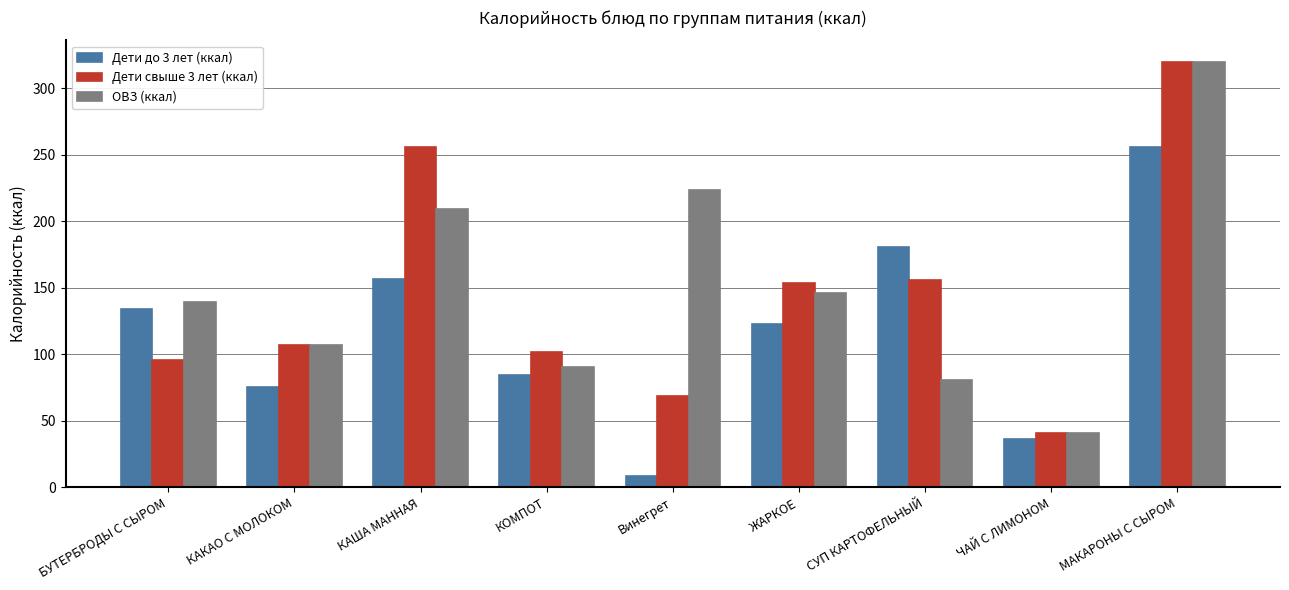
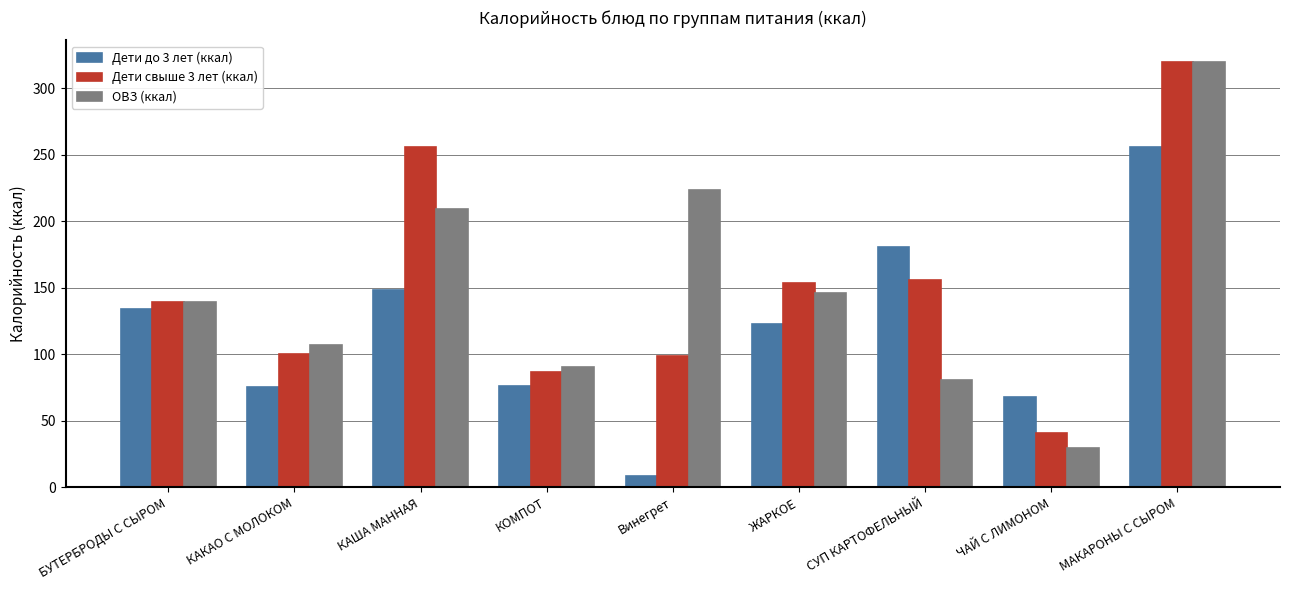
Дети свыше 3 лет (ккал), БУТЕРБРОДЫ С СЫРОМ: 96 -> 139
Дети свыше 3 лет (ккал), КАКАО С МОЛОКОМ: 107 -> 100
Дети до 3 лет (ккал), КАША МАННАЯ: 157 -> 148
Дети до 3 лет (ккал), КОМПОТ: 85 -> 76
Дети свыше 3 лет (ккал), КОМПОТ: 102 -> 87
Дети свыше 3 лет (ккал), Винегрет: 69 -> 99
Дети до 3 лет (ккал), ЧАЙ С ЛИМОНОМ: 36 -> 68
ОВЗ (ккал), ЧАЙ С ЛИМОНОМ: 41 -> 30
